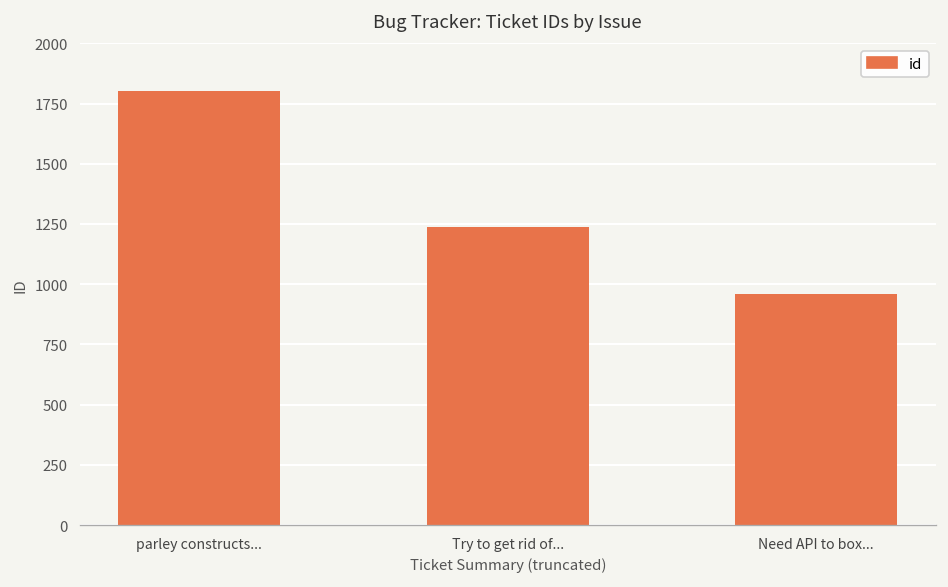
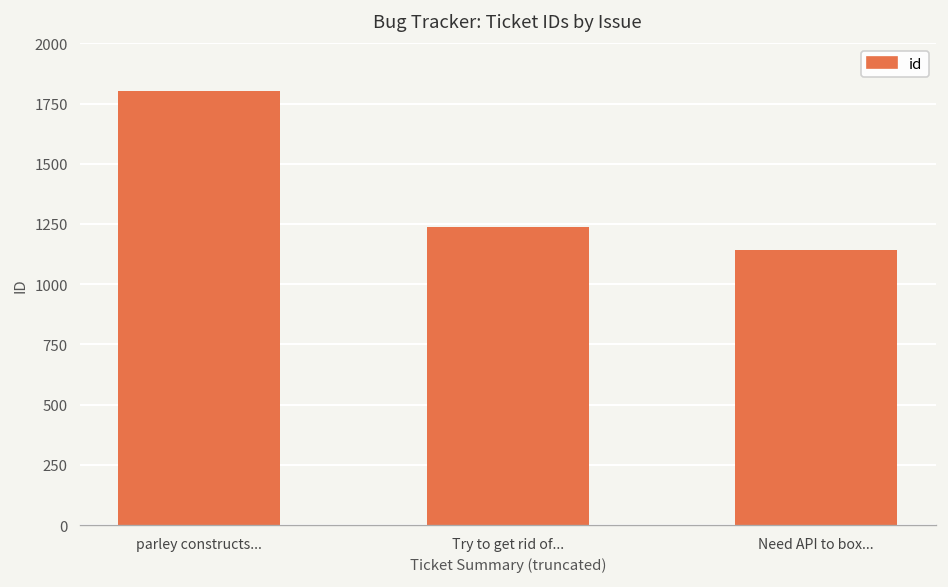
Need API to box...: 960 -> 1140
